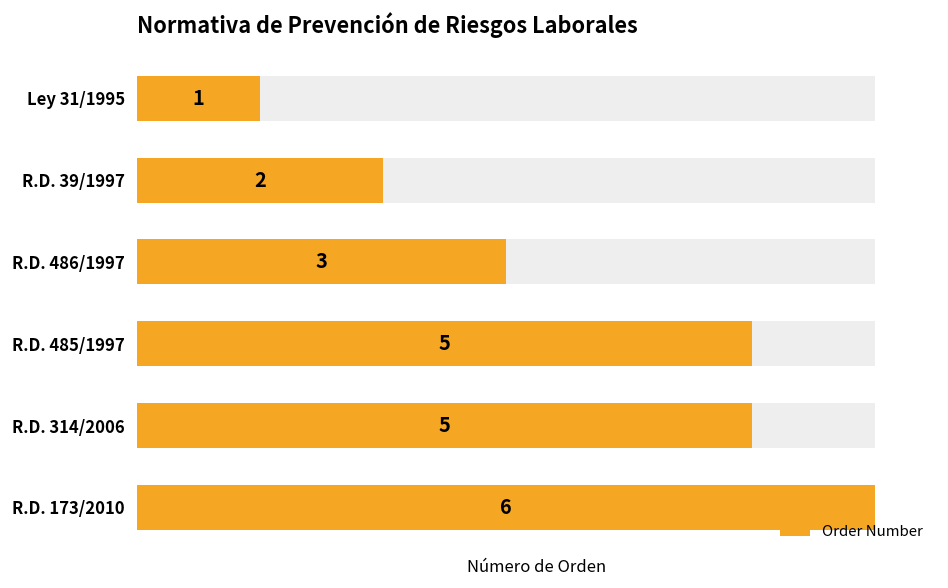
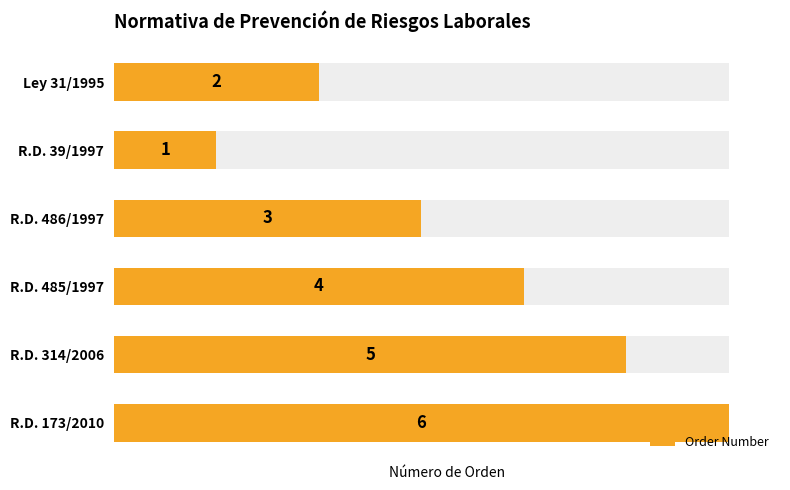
Order Number, Ley 31/1995: 1 -> 2
Order Number, R.D. 39/1997: 2 -> 1
Order Number, R.D. 485/1997: 5 -> 4
